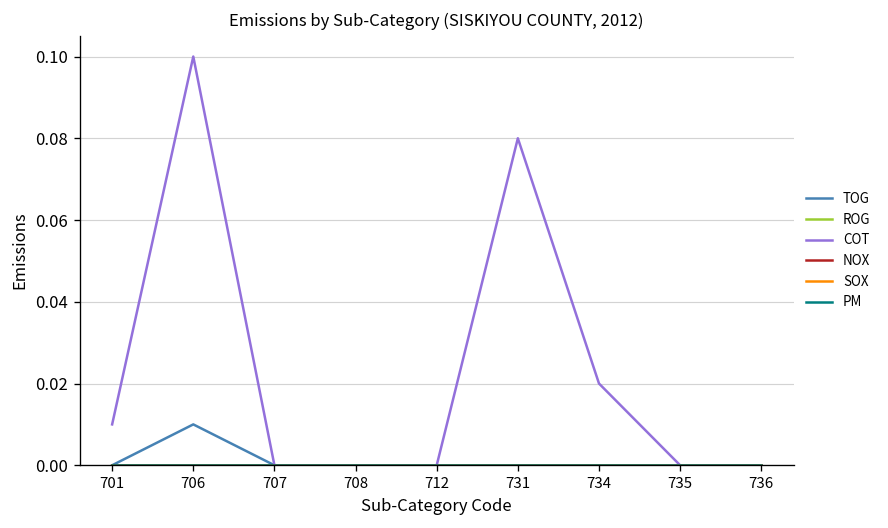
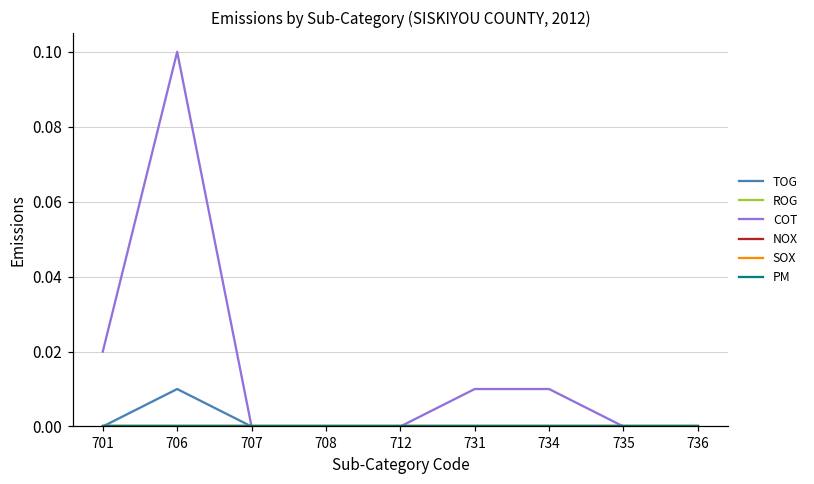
COT, 701: 0.01 -> 0.02
COT, 731: 0.08 -> 0.01
COT, 734: 0.02 -> 0.01
